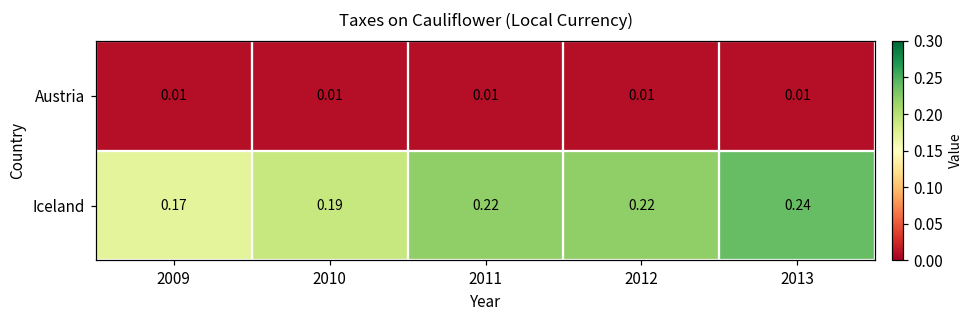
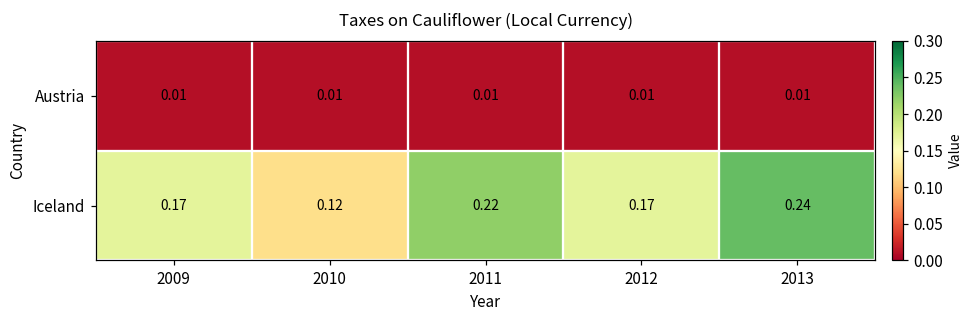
Iceland, 2010: 0.19 -> 0.12
Iceland, 2012: 0.22 -> 0.17
